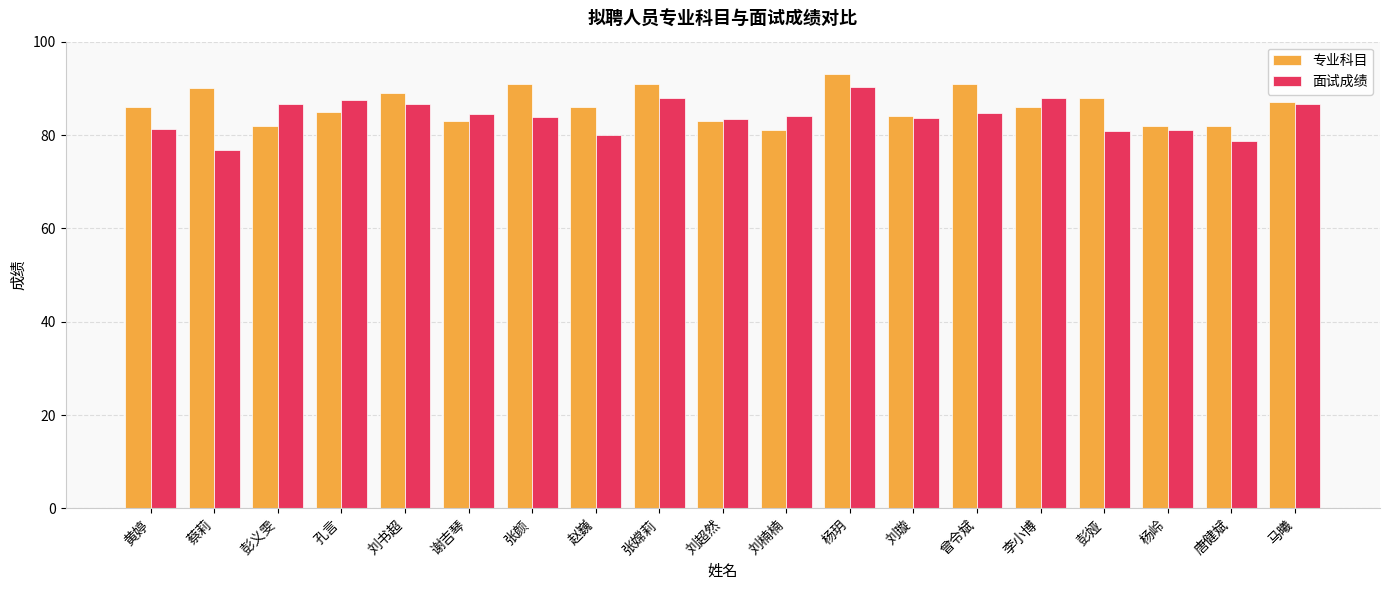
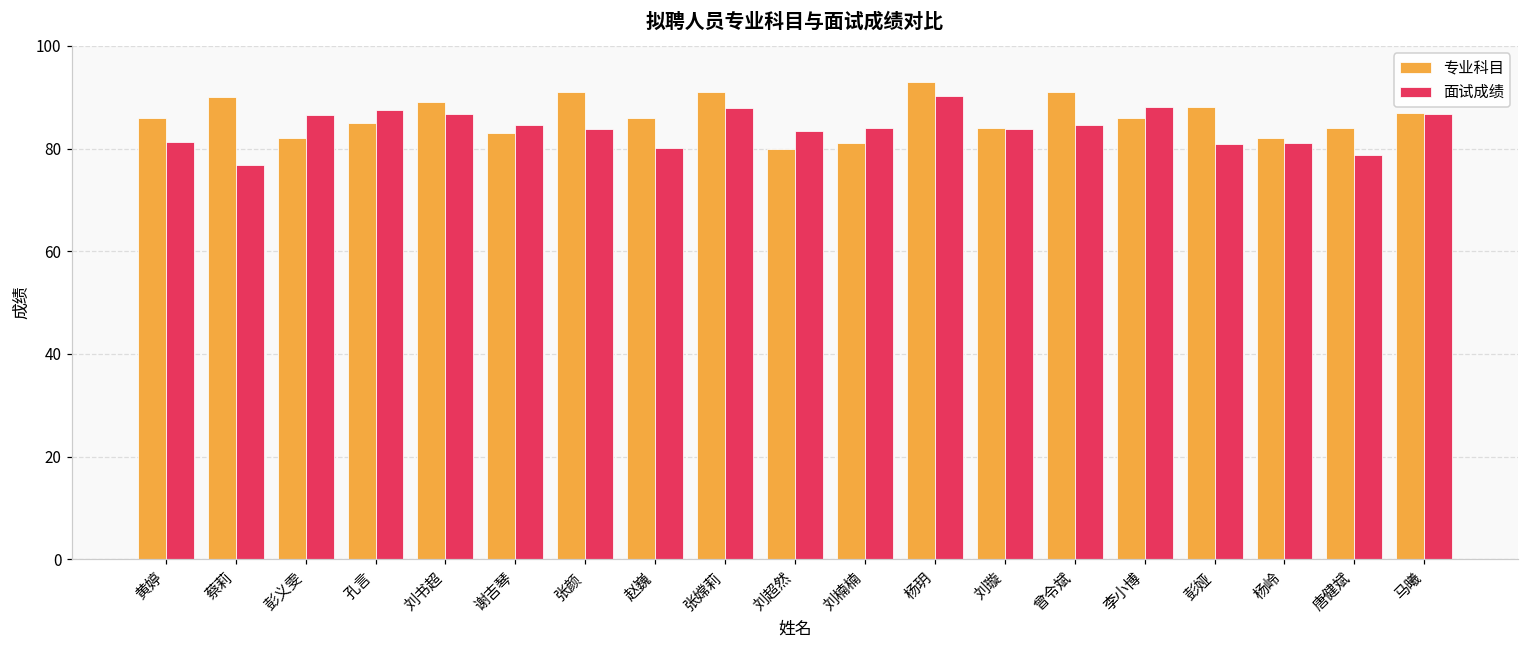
专业科目, 刘超然: 83 -> 80
专业科目, 唐健斌: 82 -> 84
